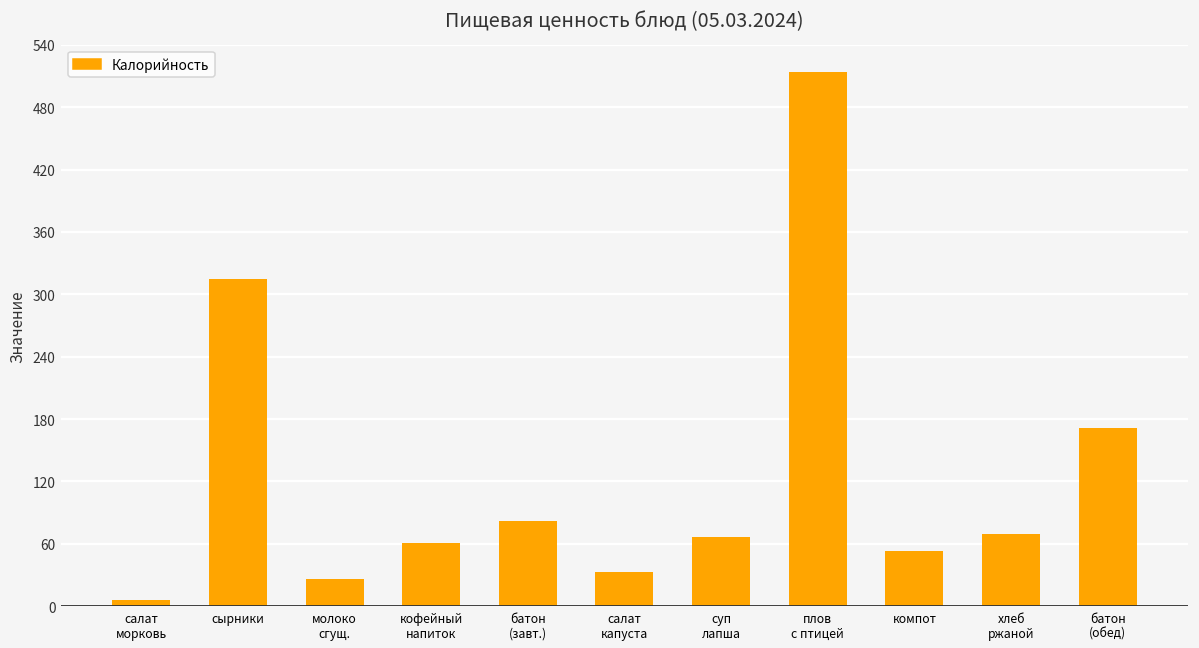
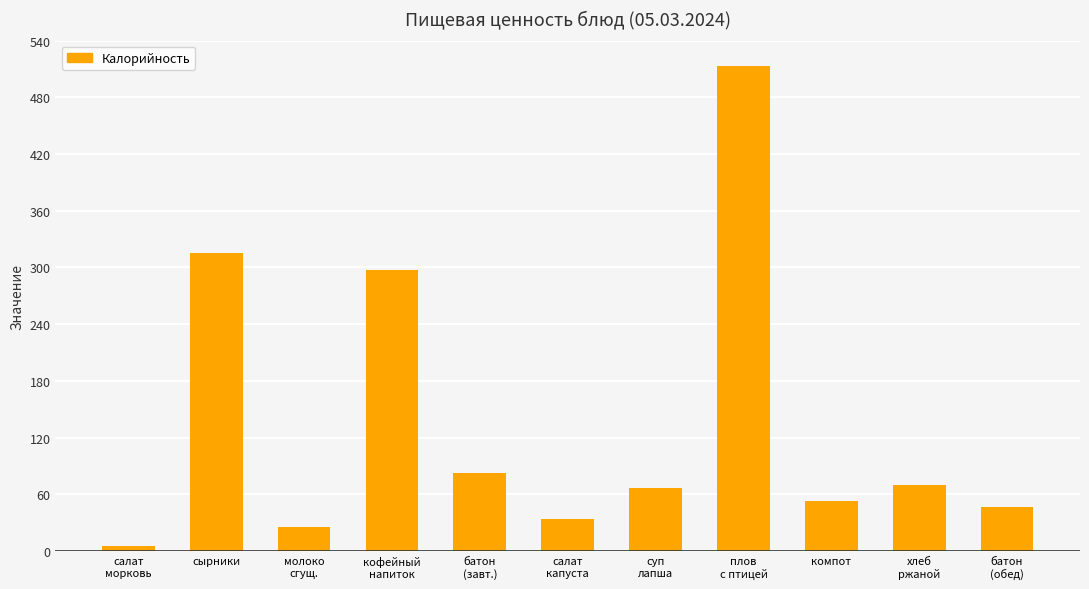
кофейный напиток: 60 -> 300
батон (обед): 170 -> 50
